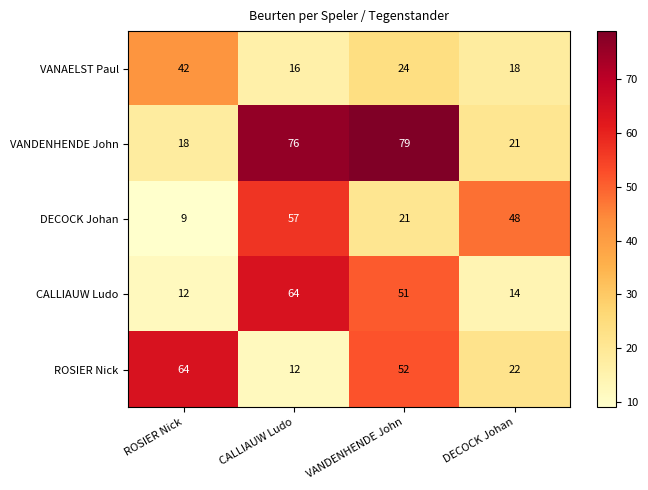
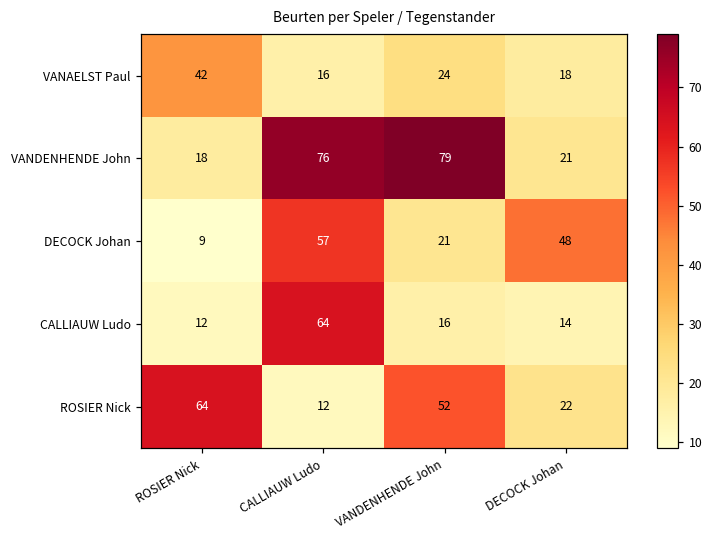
CALLIAUW Ludo, VANDENHENDE John: 51 -> 16
